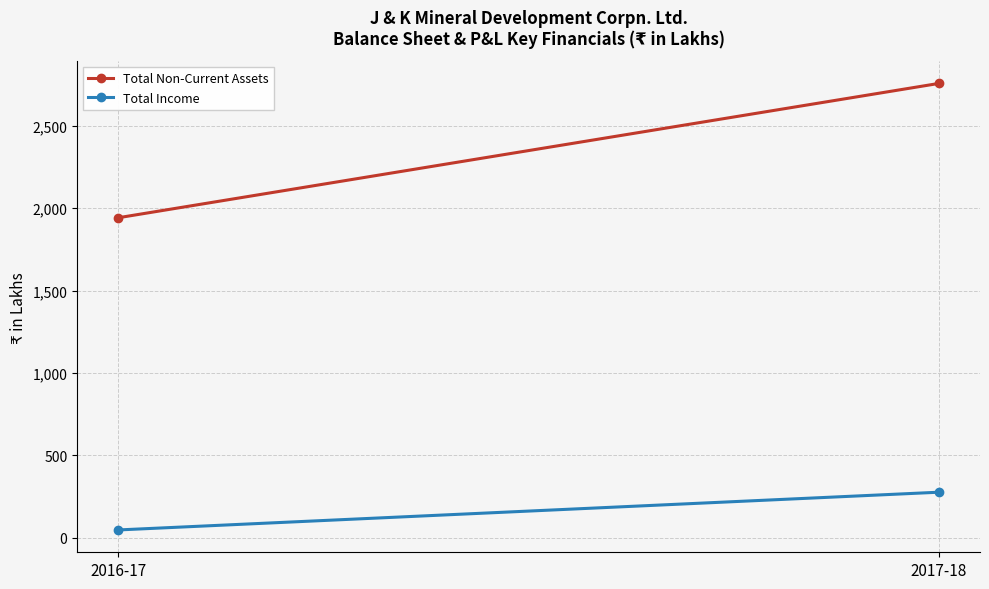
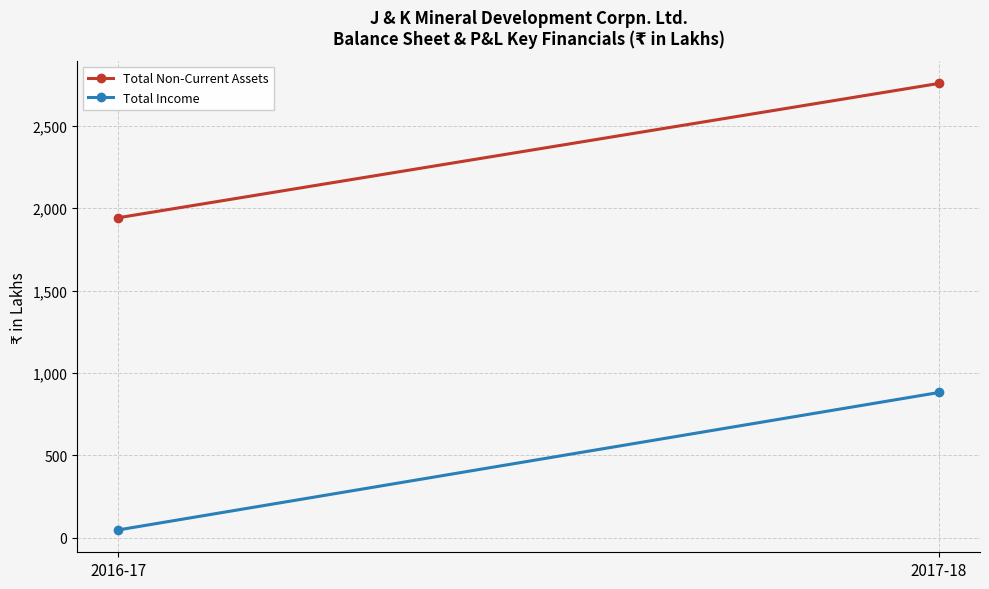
Total Income, 2017-18: 280 -> 880
